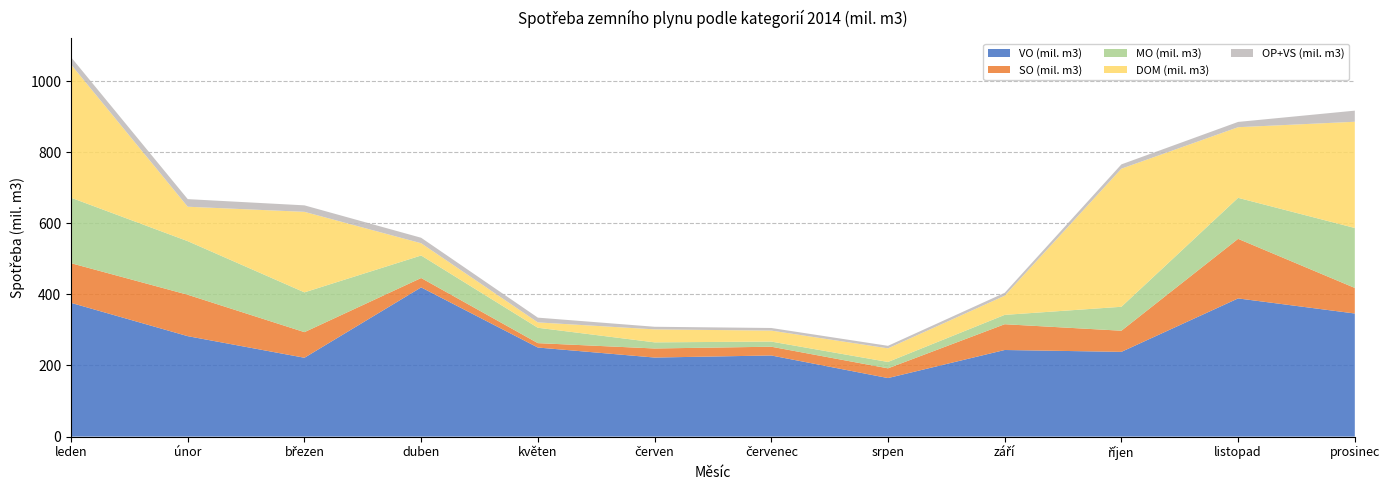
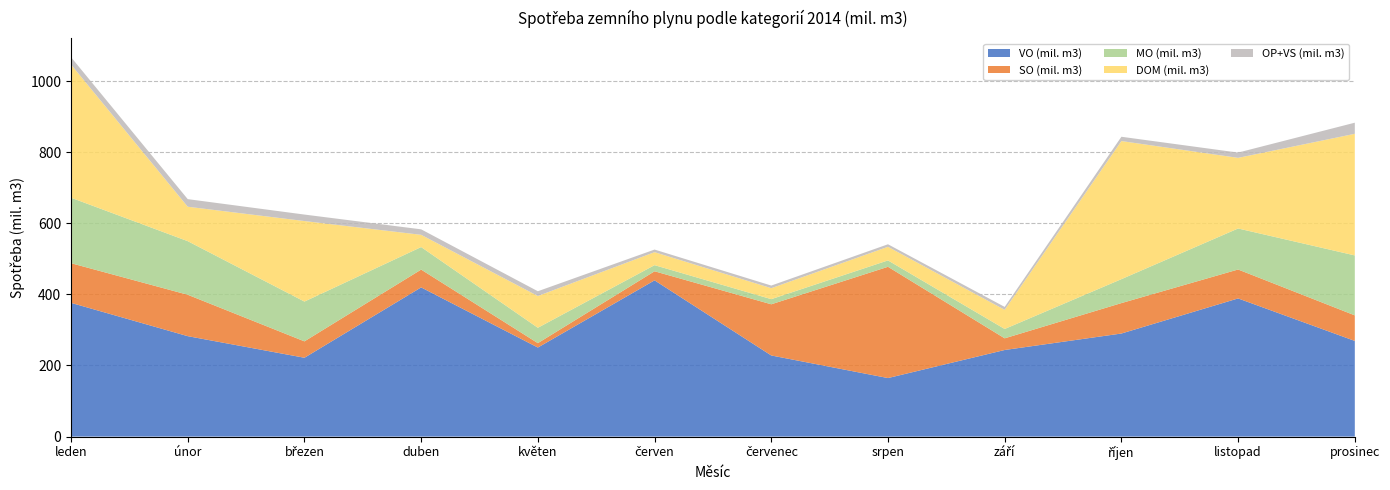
SO (mil. m3), březen: 70 -> 50
SO (mil. m3), duben: 30 -> 50
DOM (mil. m3), květen: 20 -> 90
VO (mil. m3), červen: 220 -> 440
SO (mil. m3), červenec: 20 -> 140
SO (mil. m3), srpen: 30 -> 310
SO (mil. m3), září: 70 -> 30
VO (mil. m3), říjen: 240 -> 290
SO (mil. m3), říjen: 60 -> 90
SO (mil. m3), listopad: 170 -> 80
VO (mil. m3), prosinec: 350 -> 270
DOM (mil. m3), prosinec: 300 -> 340
